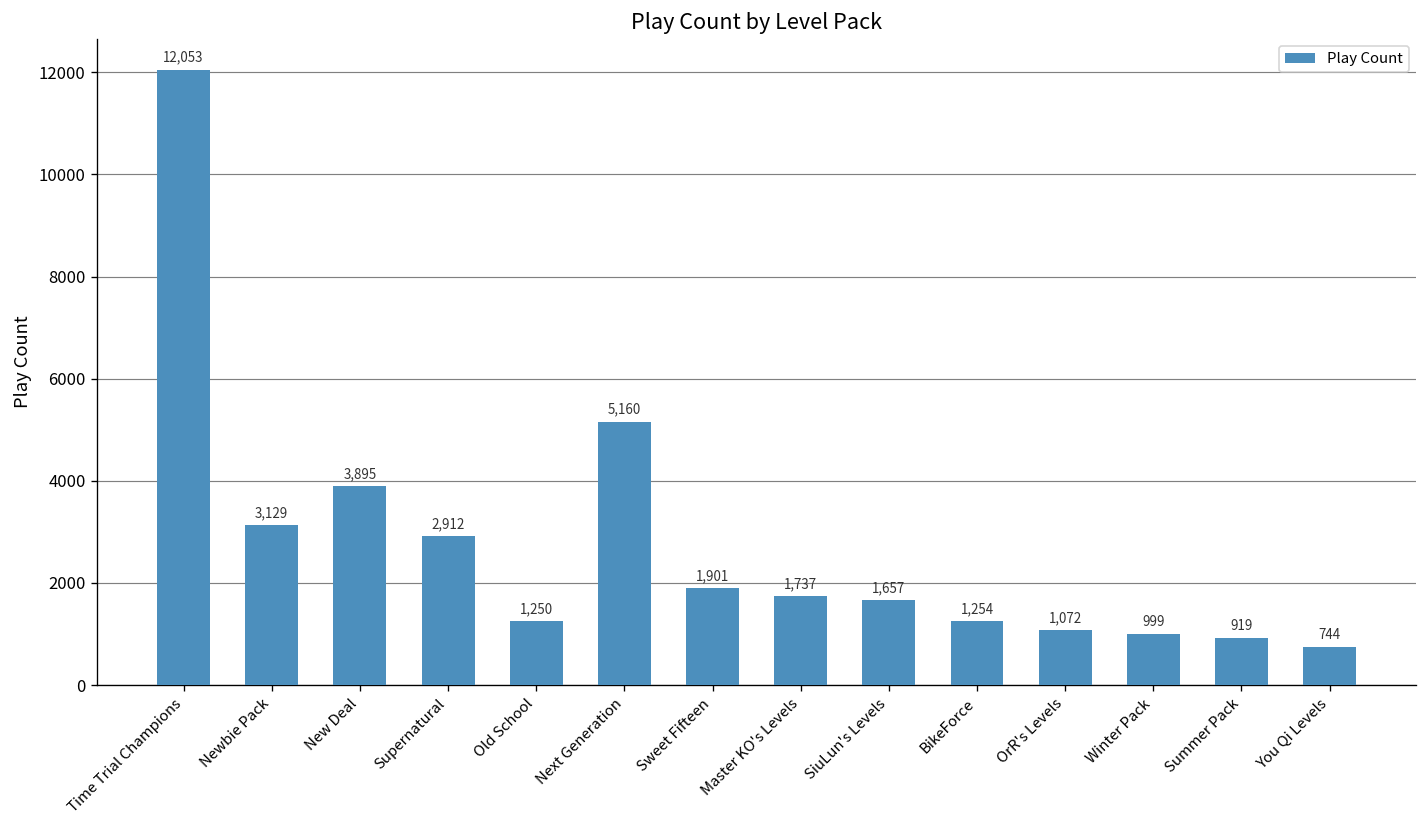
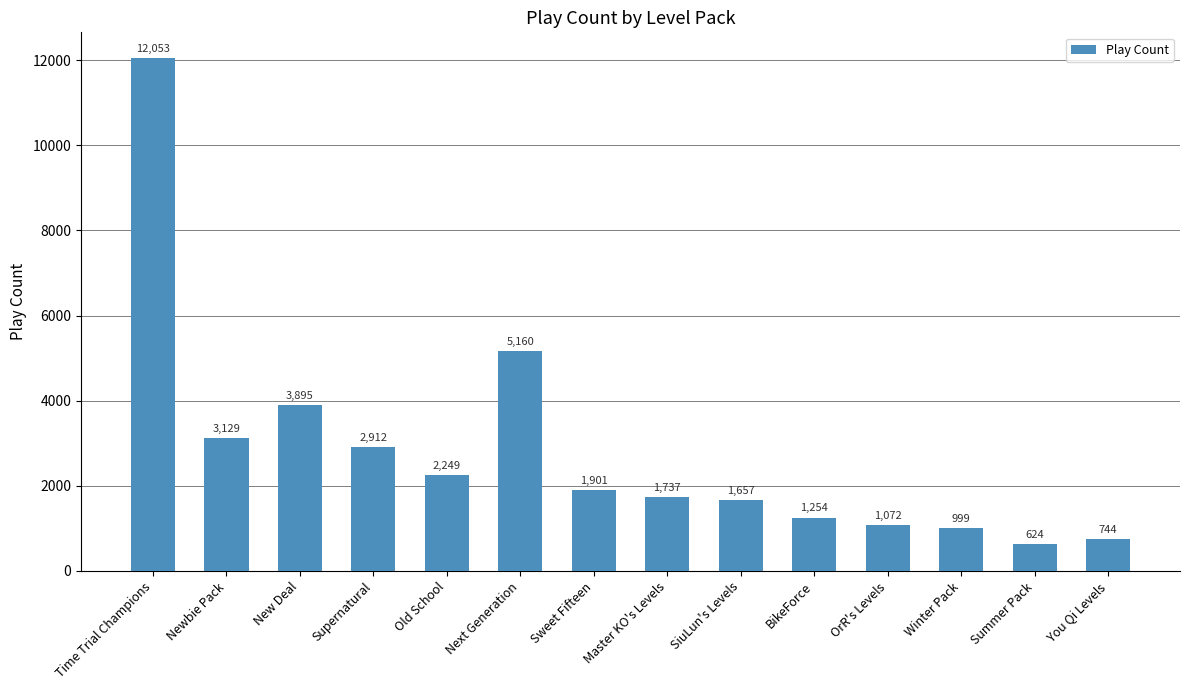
Old School: 1,250 -> 2,249
Summer Pack: 919 -> 624
